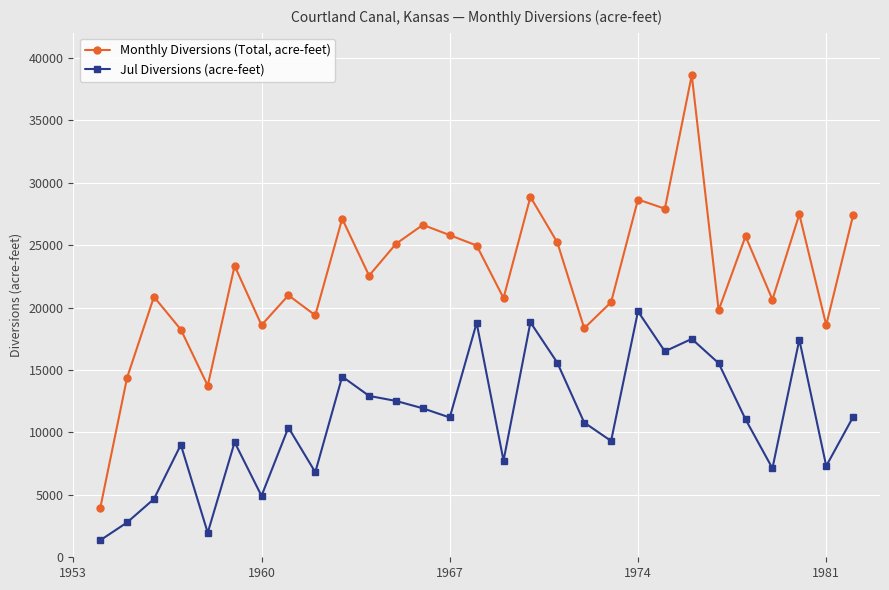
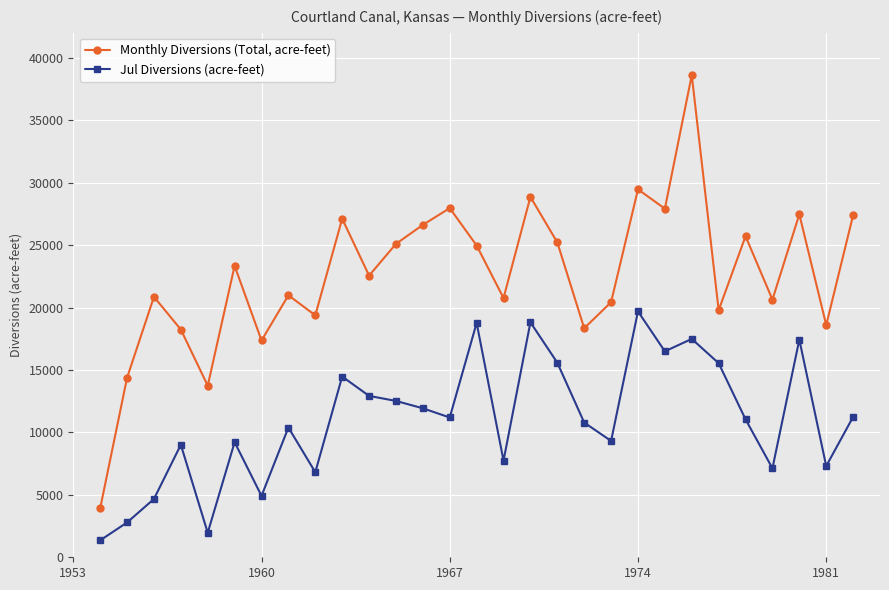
Monthly Diversions (Total, acre-feet), 1960: 18600 -> 17400
Monthly Diversions (Total, acre-feet), 1967: 25800 -> 28000
Monthly Diversions (Total, acre-feet), 1974: 28700 -> 29500
